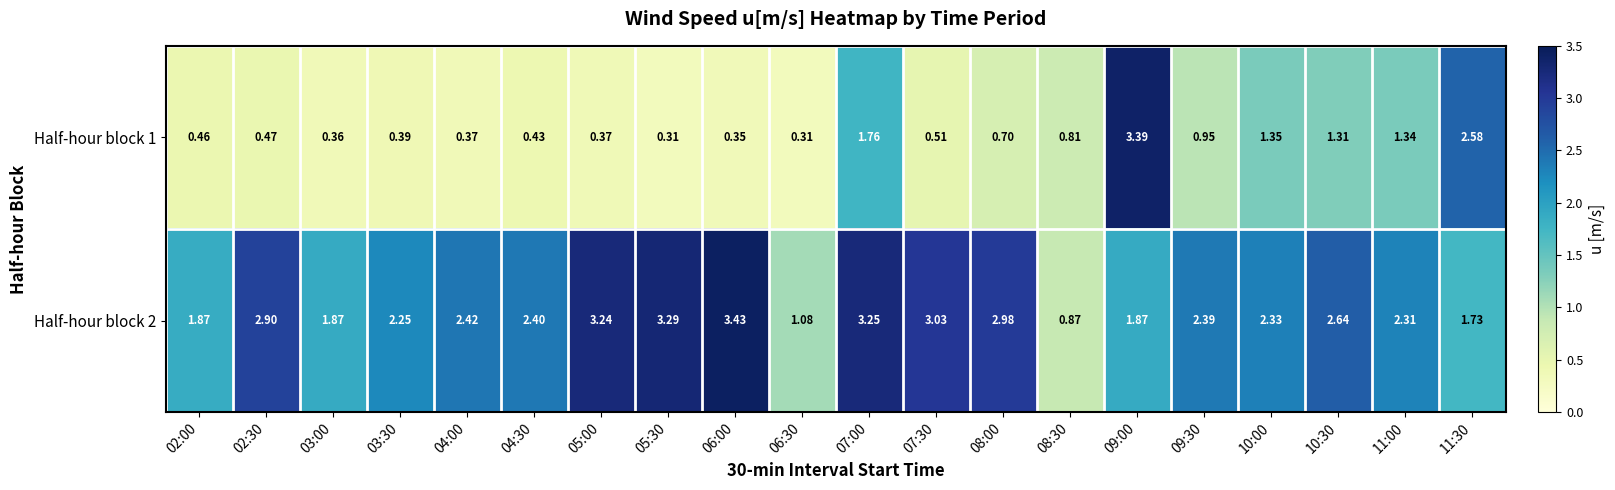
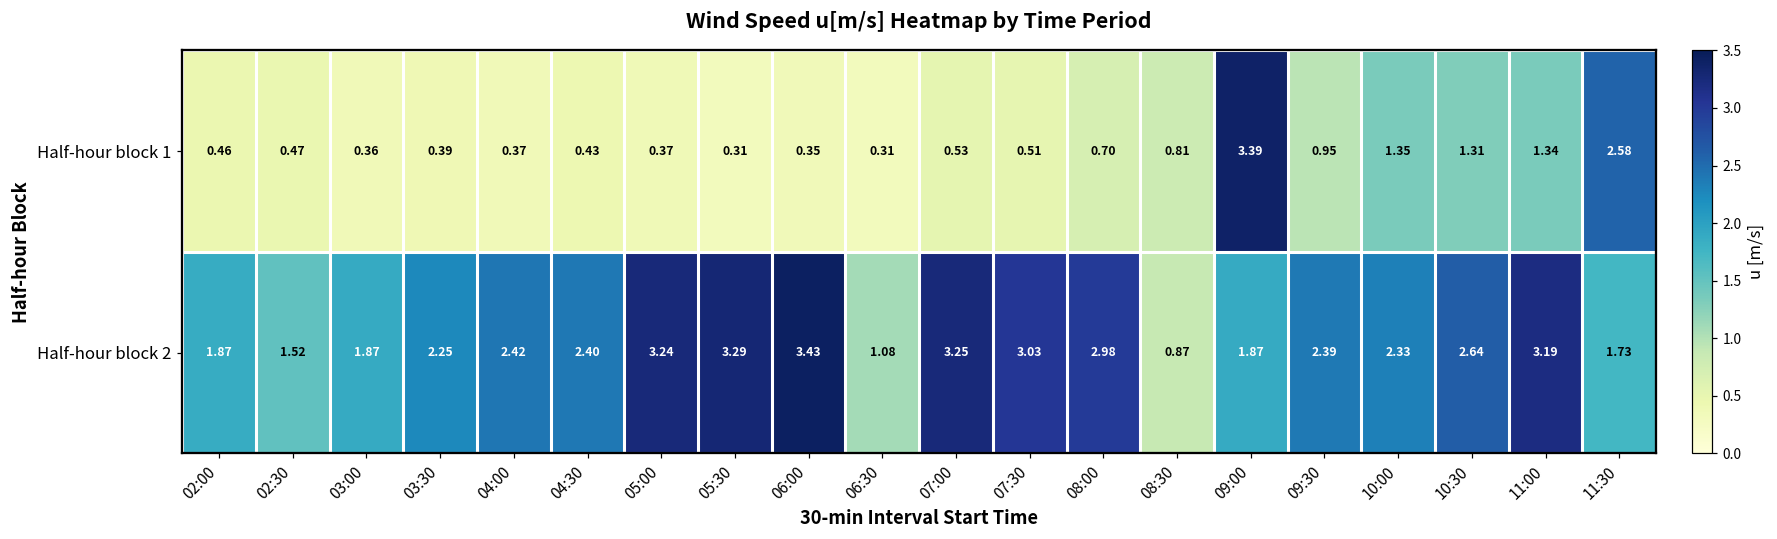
Half-hour block 1, 07:00: 1.76 -> 0.53
Half-hour block 2, 02:30: 2.90 -> 1.52
Half-hour block 2, 11:00: 2.31 -> 3.19
